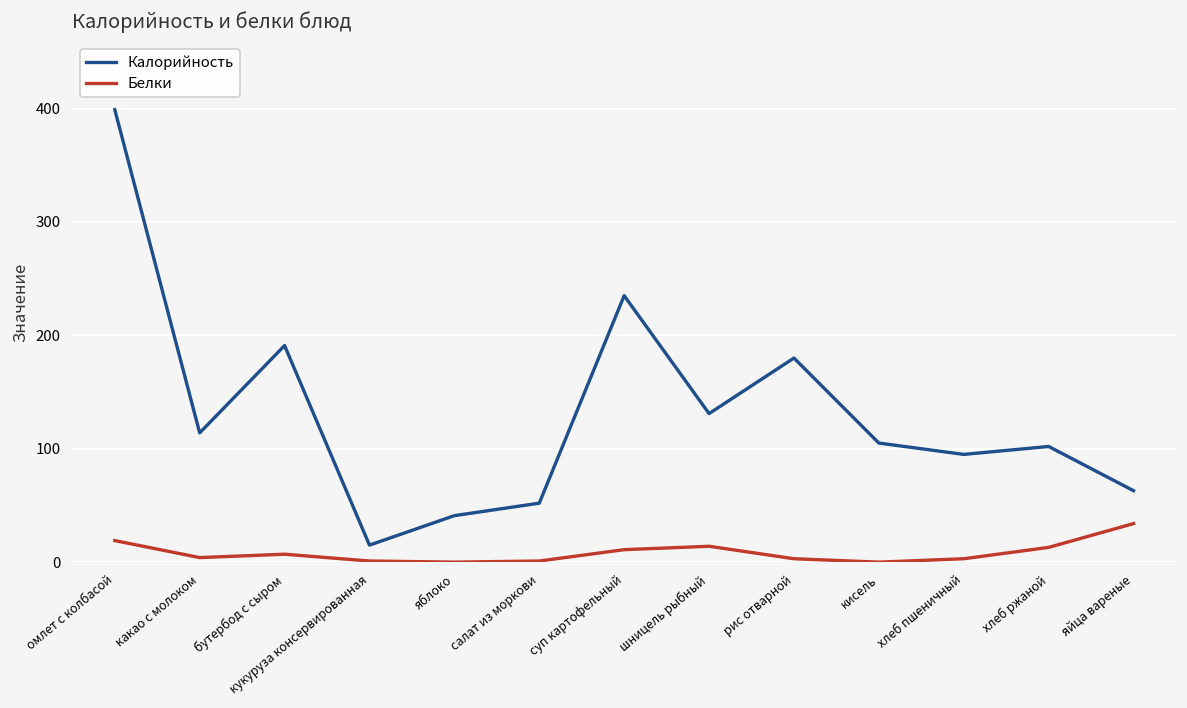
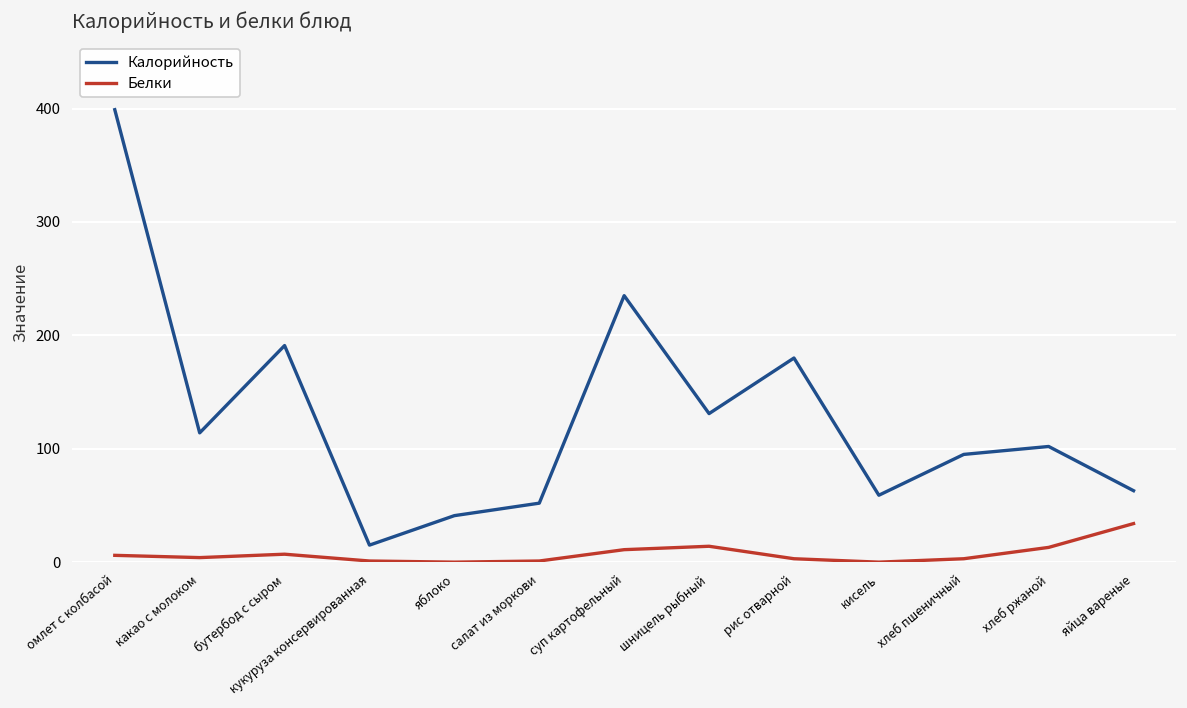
Белки, омлет с колбасой: 20 -> 10
Калорийность, кисель: 110 -> 60
